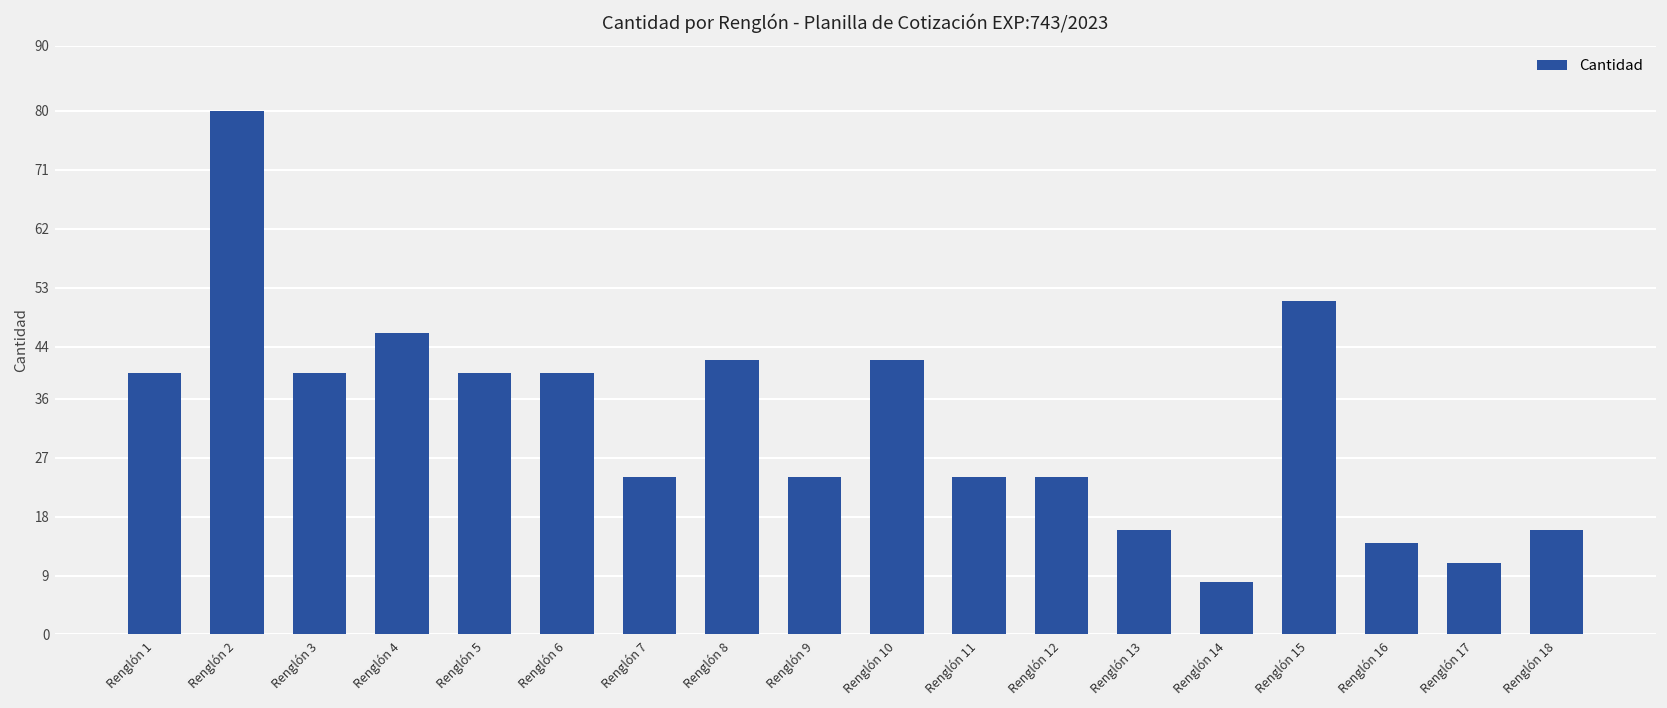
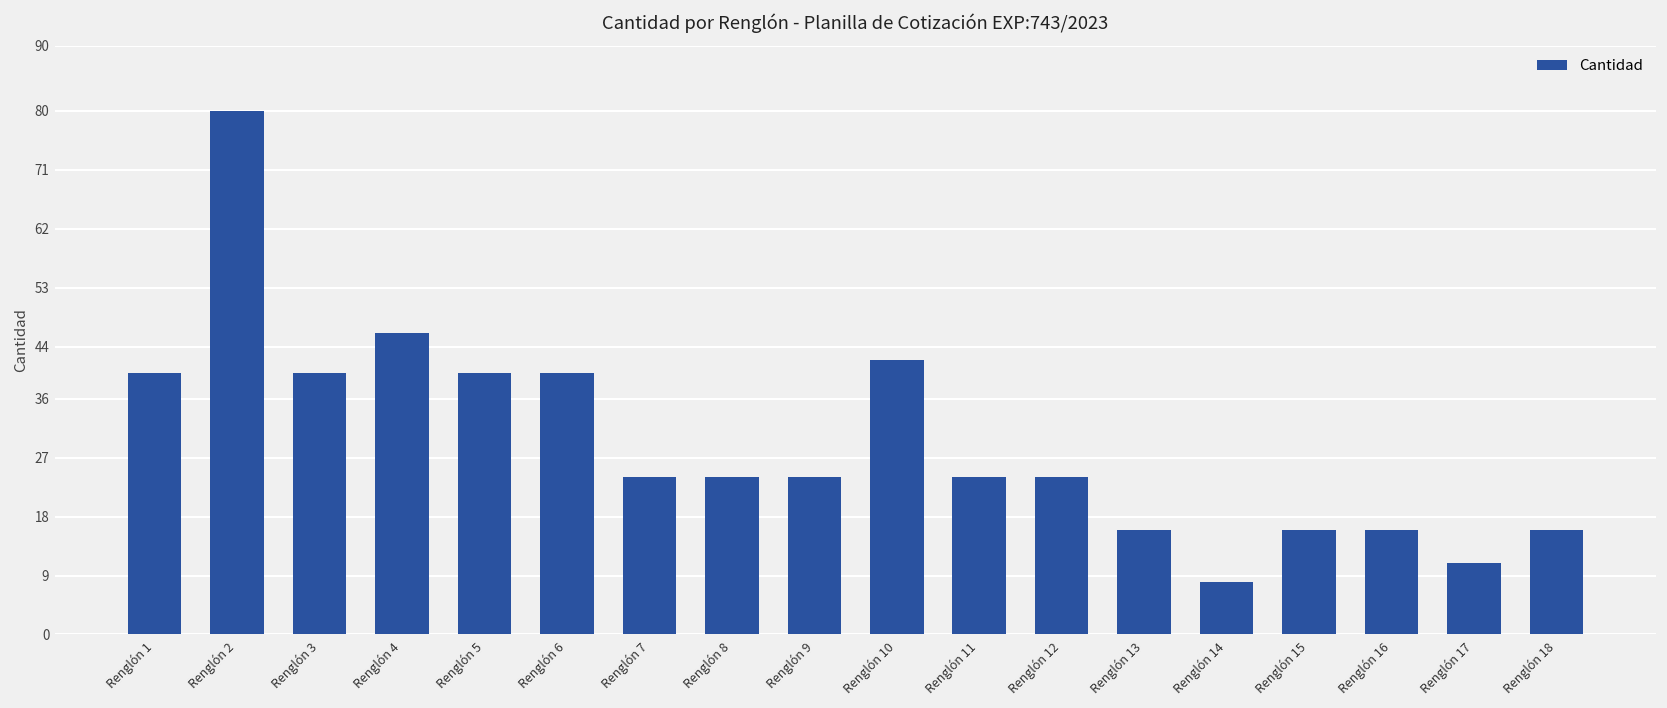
Renglón 8: 42 -> 24
Renglón 15: 51 -> 16
Renglón 16: 14 -> 16
